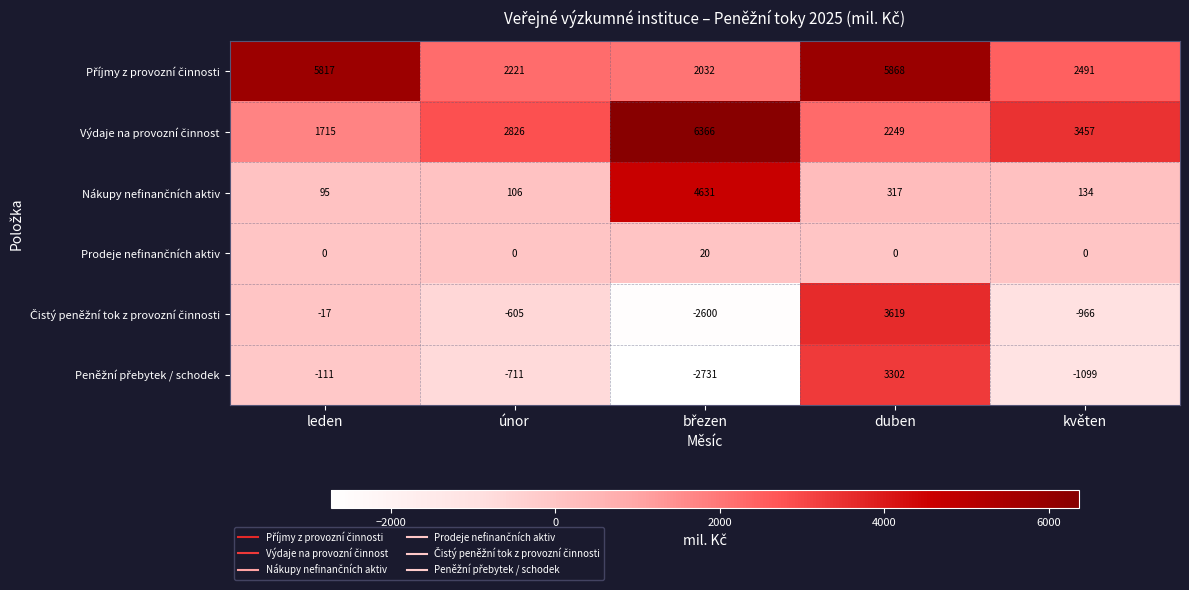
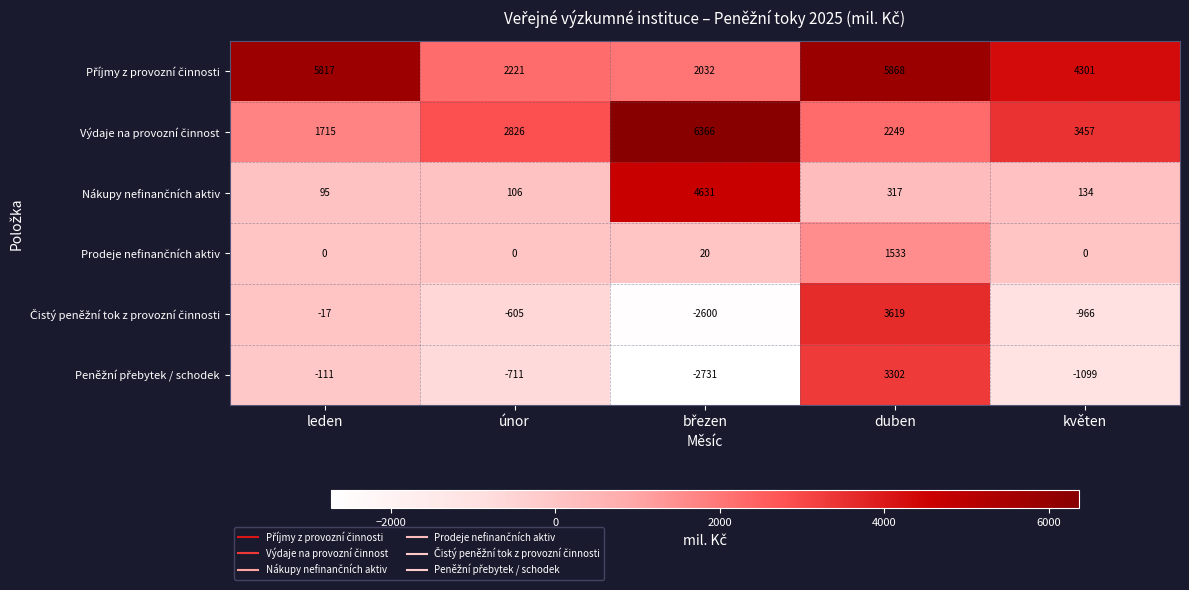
Příjmy z provozní činnosti, květen: 2491 -> 4301
Prodeje nefinančních aktiv, duben: 0 -> 1533
